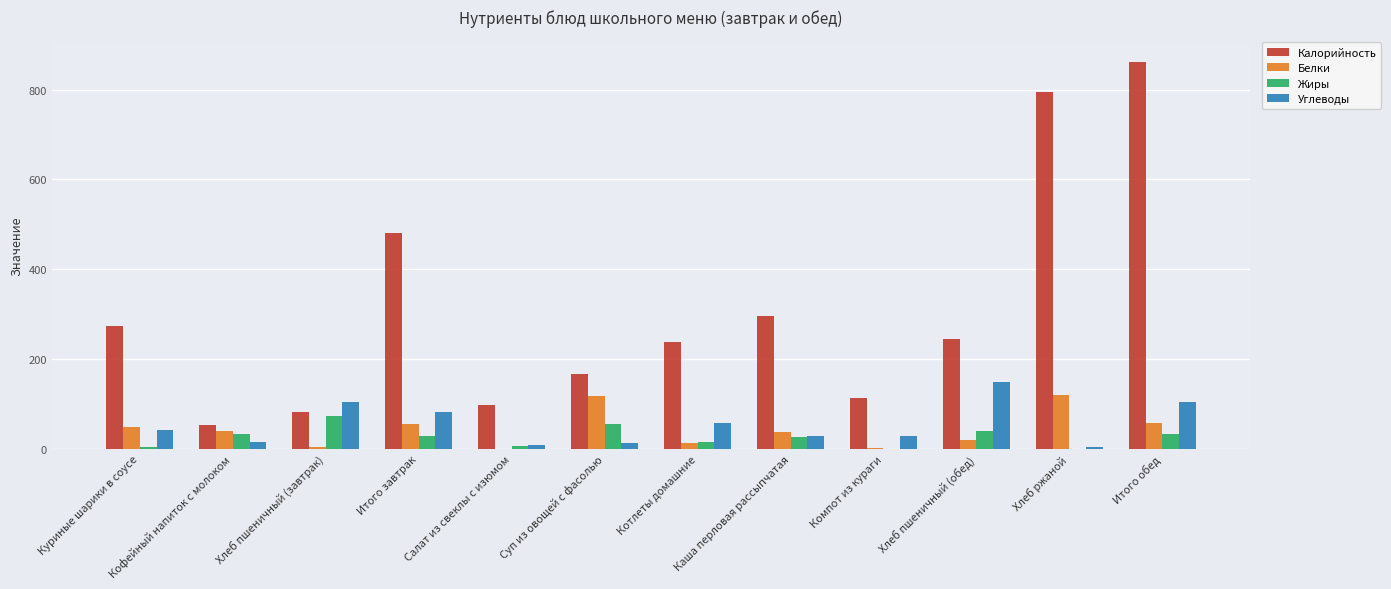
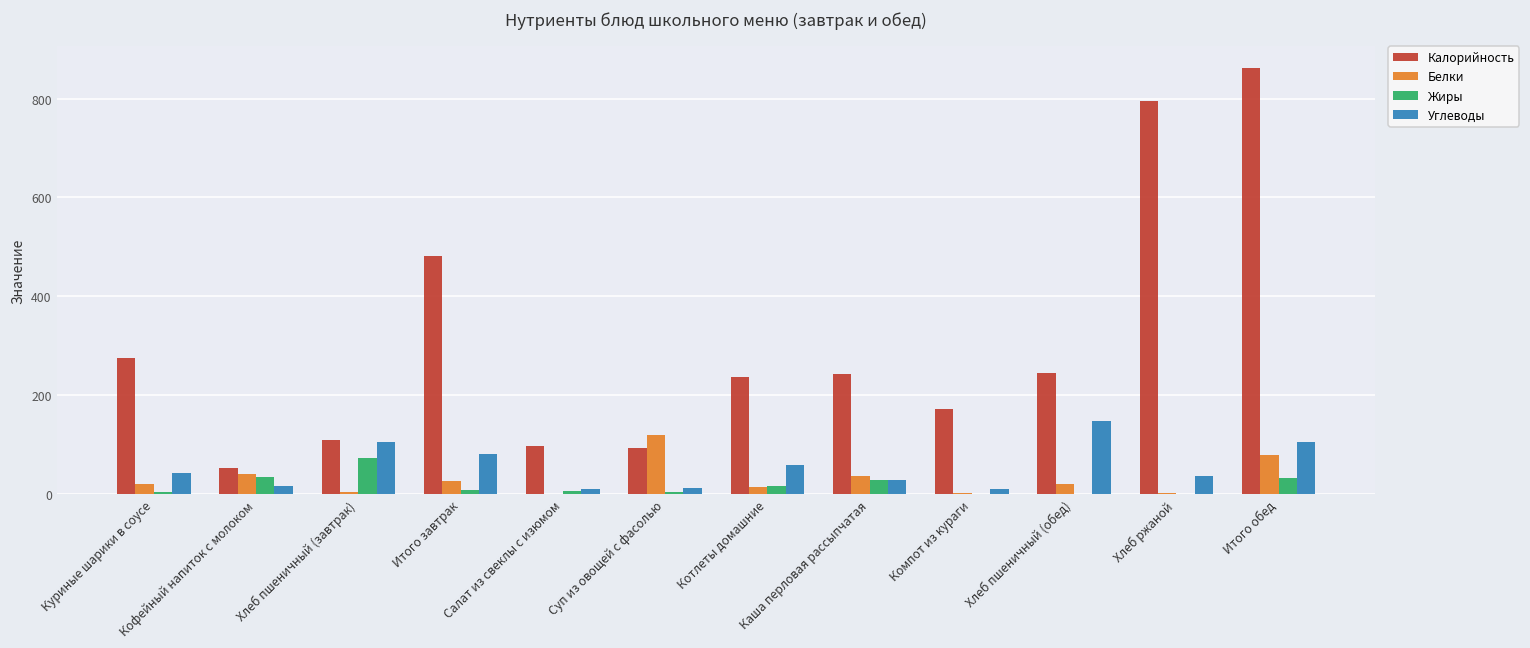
Белки, Куриные шарики в соусе: 50 -> 20
Калорийность, Хлеб пшеничный (завтрак): 80 -> 110
Белки, Итого завтрак: 60 -> 30
Жиры, Итого завтрак: 30 -> 10
Калорийность, Суп из овощей с фасолью: 170 -> 90
Жиры, Суп из овощей с фасолью: 50 -> 0
Калорийность, Каша перловая рассыпчатая: 300 -> 240
Калорийность, Компот из кураги: 110 -> 170
Углеводы, Компот из кураги: 30 -> 10
Жиры, Хлеб пшеничный (обед): 40 -> 0
Белки, Хлеб ржаной: 120 -> 0
Углеводы, Хлеб ржаной: 10 -> 40
Белки, Итого обед: 60 -> 80
